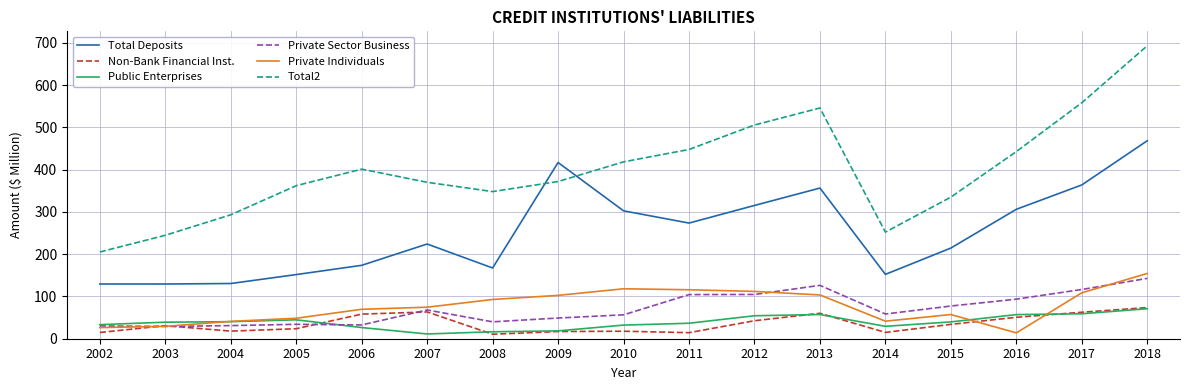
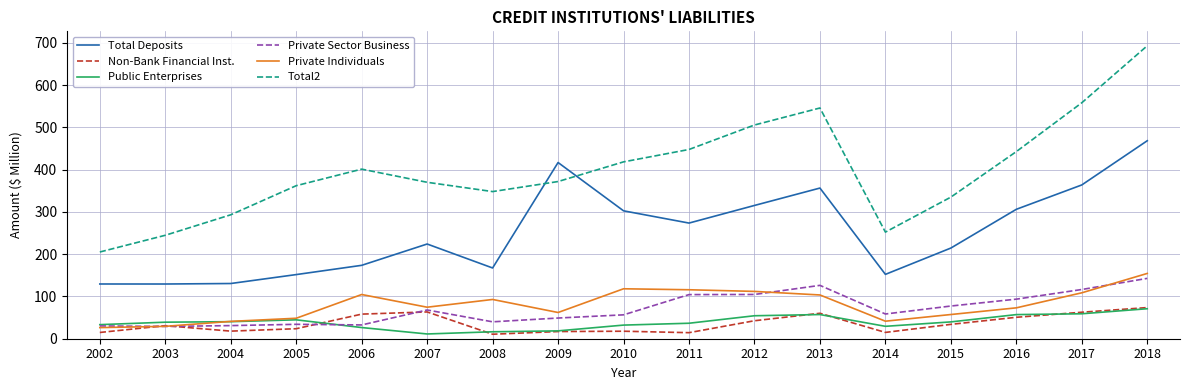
Private Individuals, 2006: 70 -> 100
Private Individuals, 2009: 100 -> 60
Private Individuals, 2016: 10 -> 70
